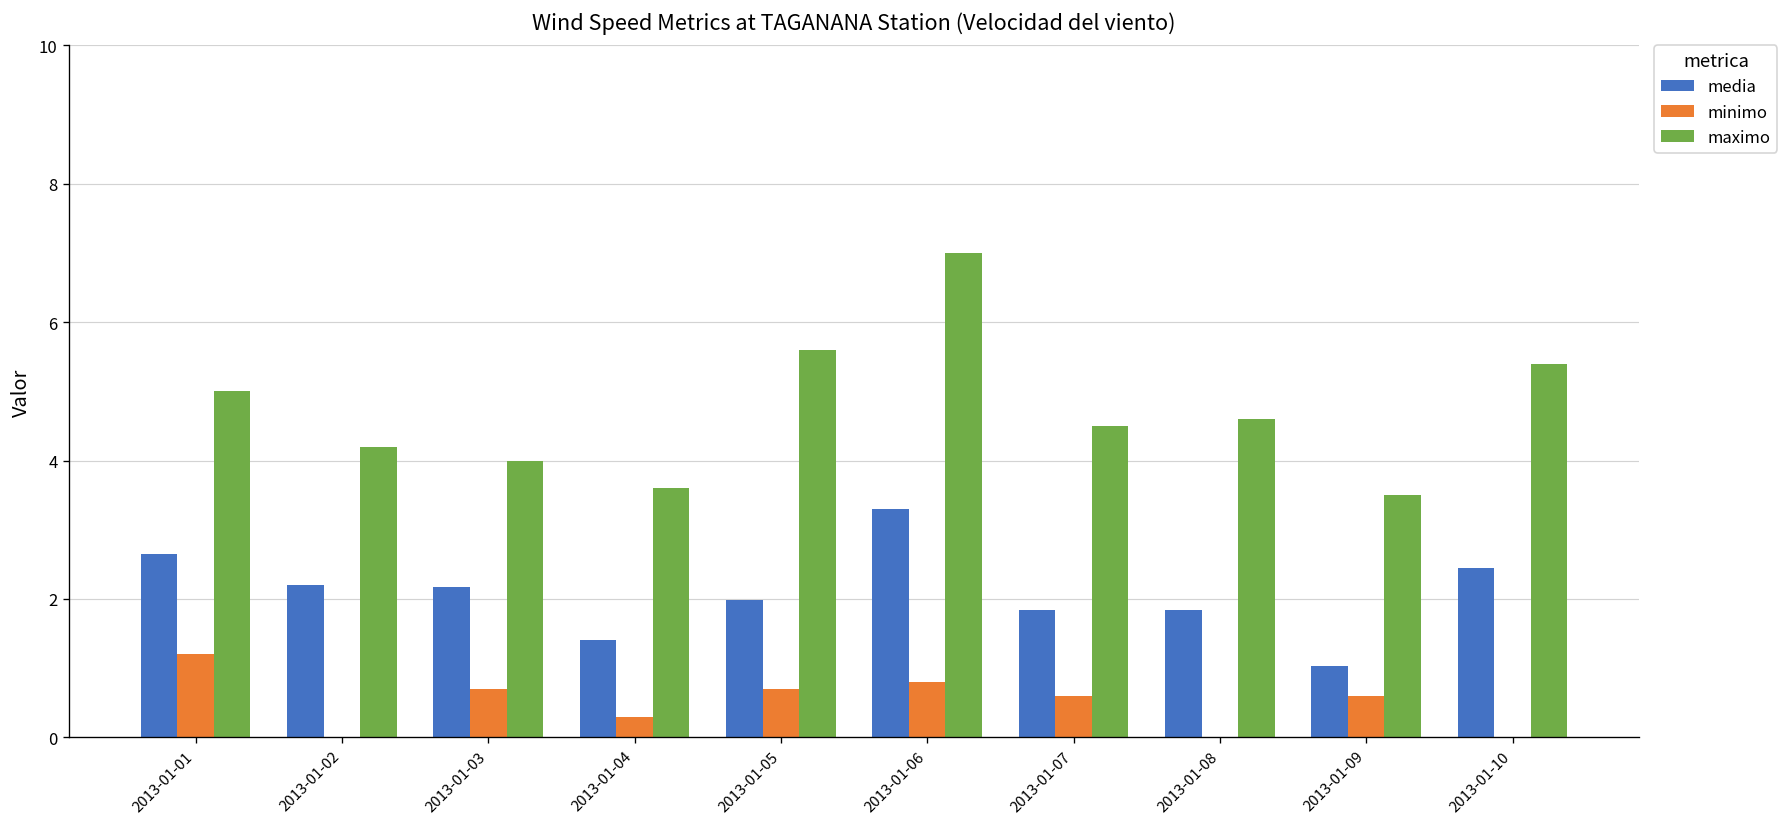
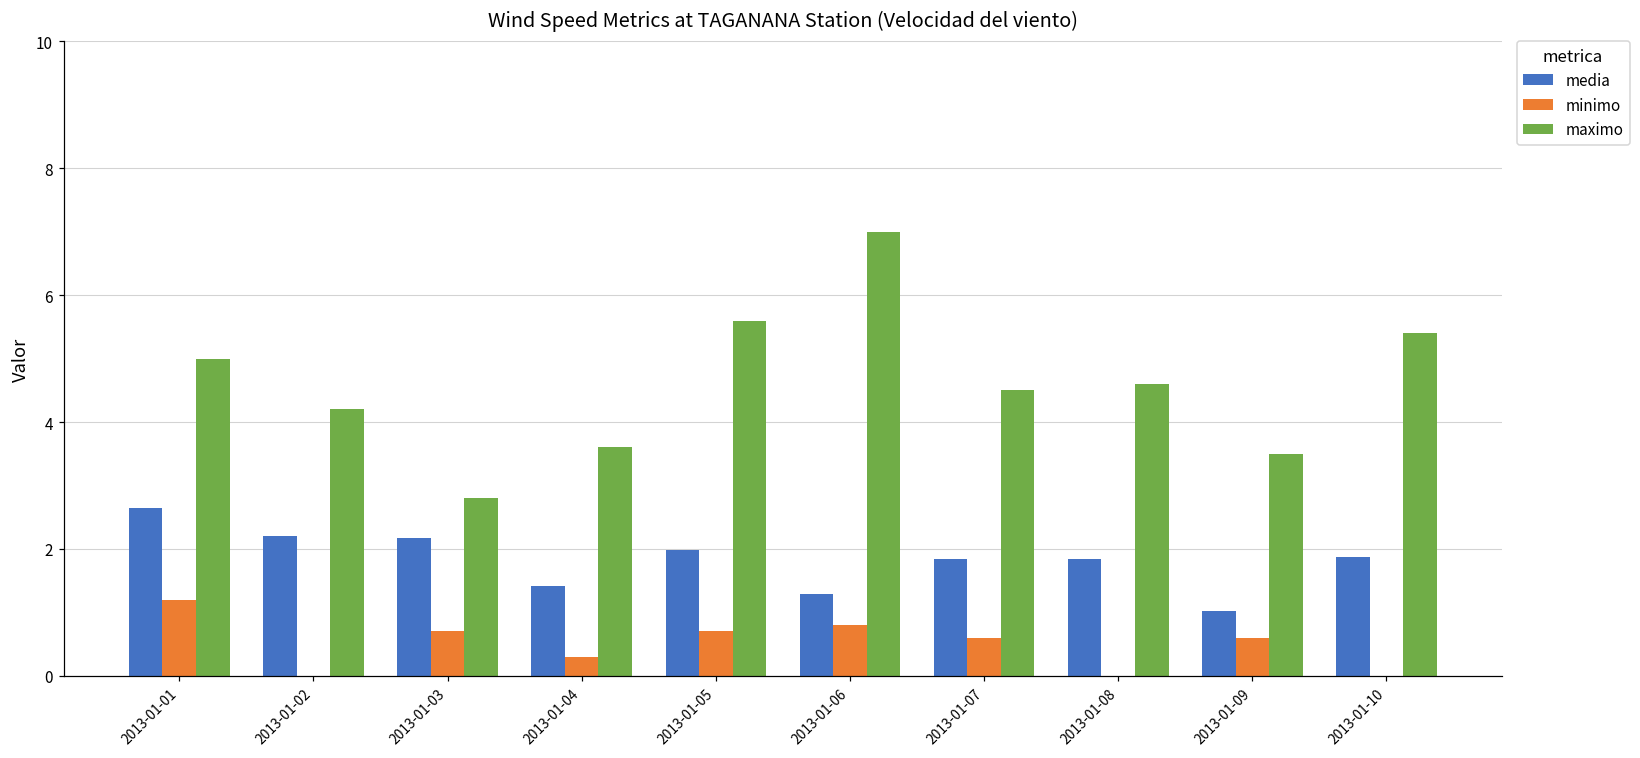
maximo, 2013-01-03: 4.0 -> 2.8
media, 2013-01-06: 3.3 -> 1.3
media, 2013-01-10: 2.4 -> 1.9
